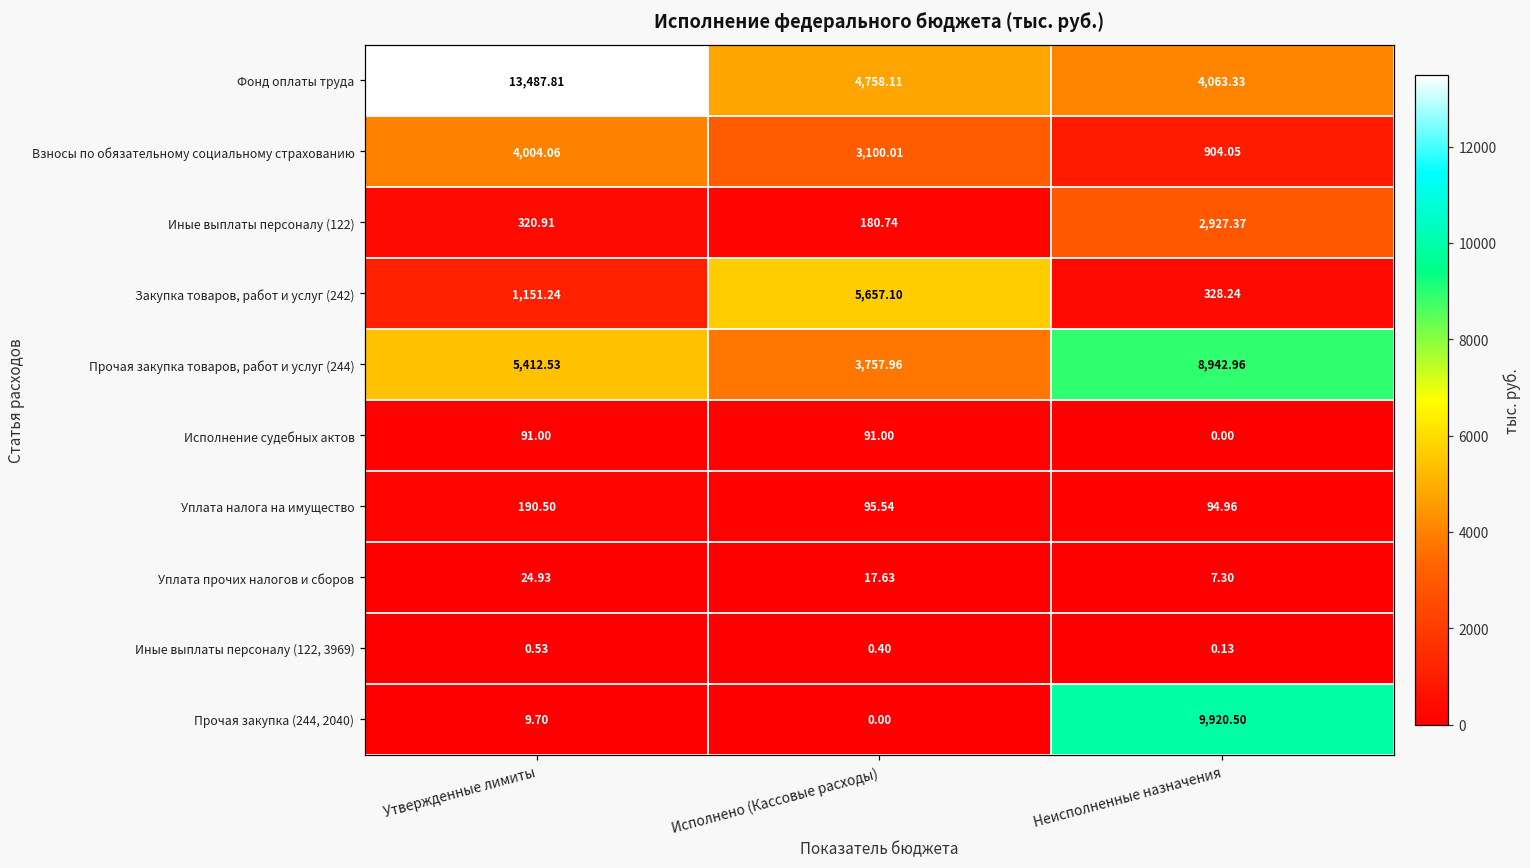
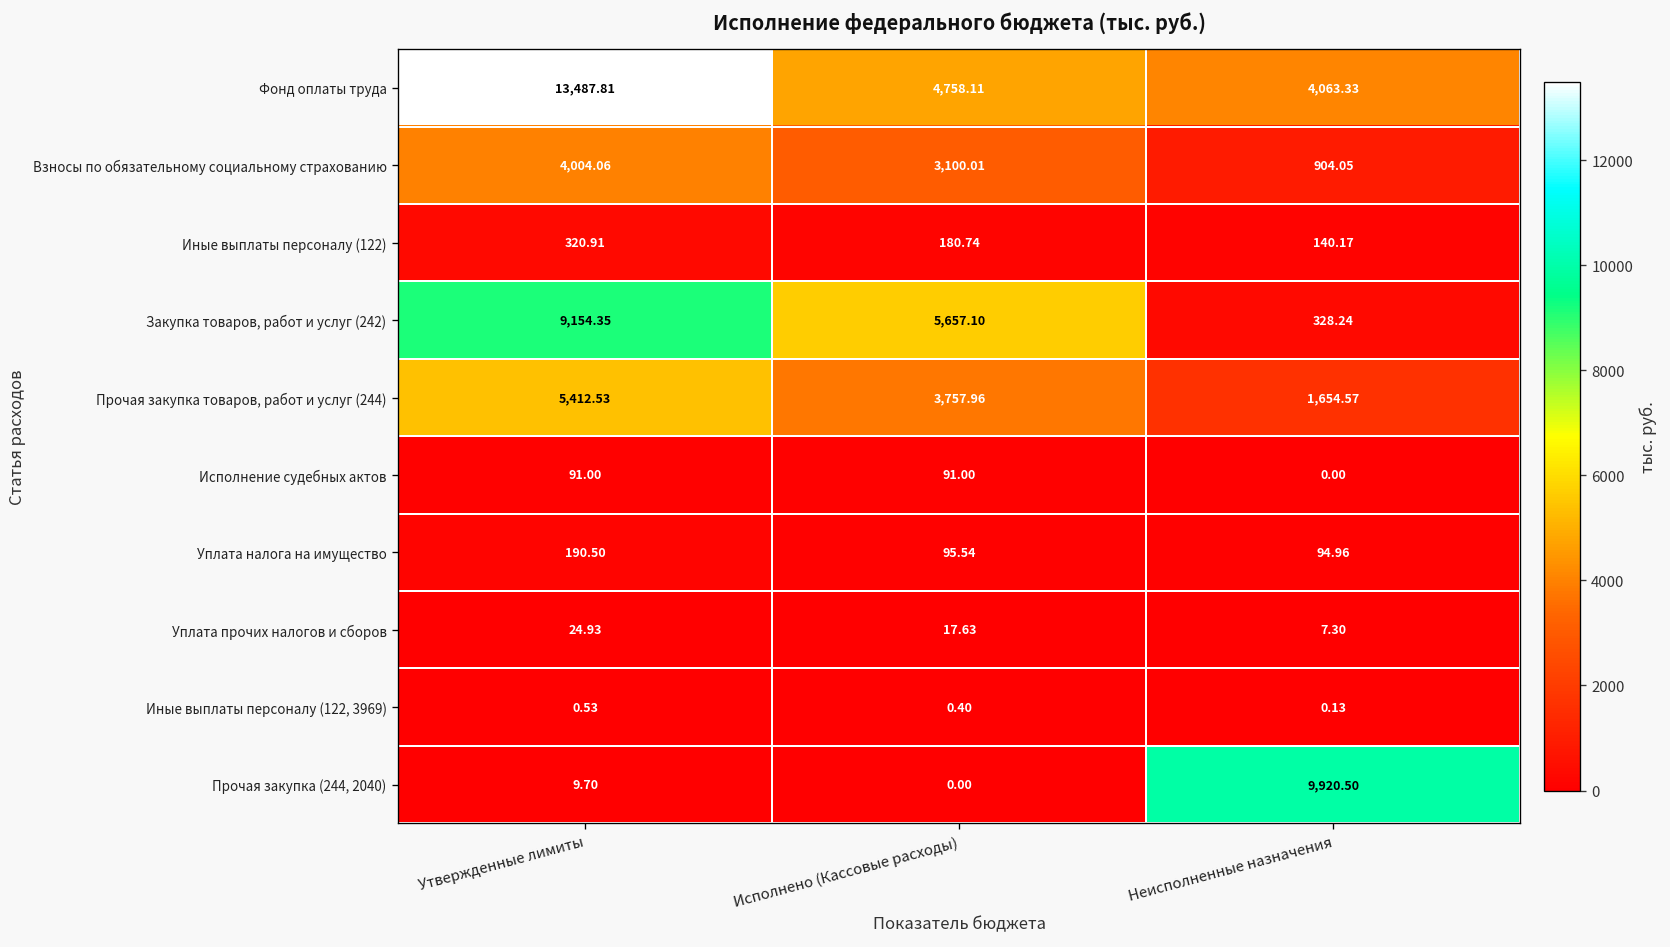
Иные выплаты персоналу (122), Неисполненные назначения: 2,927.37 -> 140.17
Закупка товаров, работ и услуг (242), Утвержденные лимиты: 1,151.24 -> 9,154.35
Прочая закупка товаров, работ и услуг (244), Неисполненные назначения: 8,942.96 -> 1,654.57
